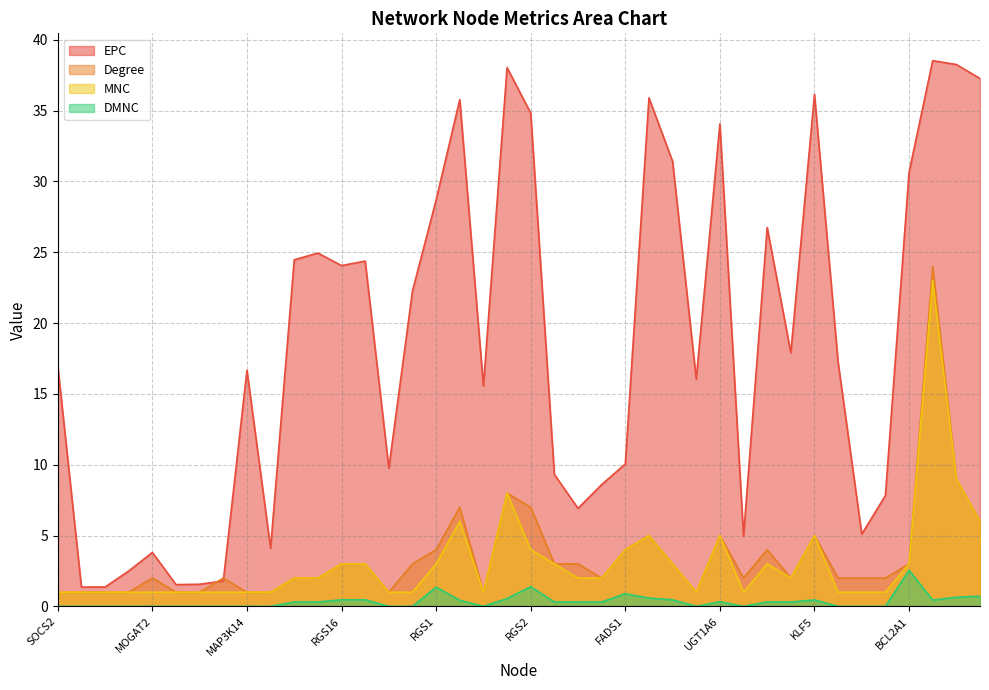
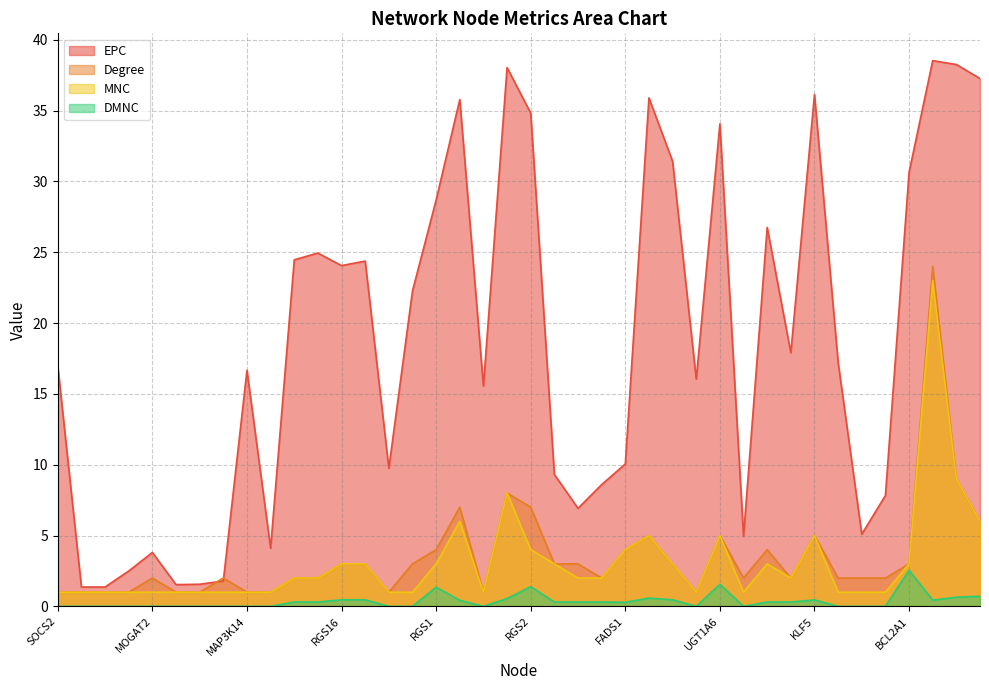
DMNC, FADS1: 0.9 -> 0.3
DMNC, UGT1A6: 0.3 -> 1.6
